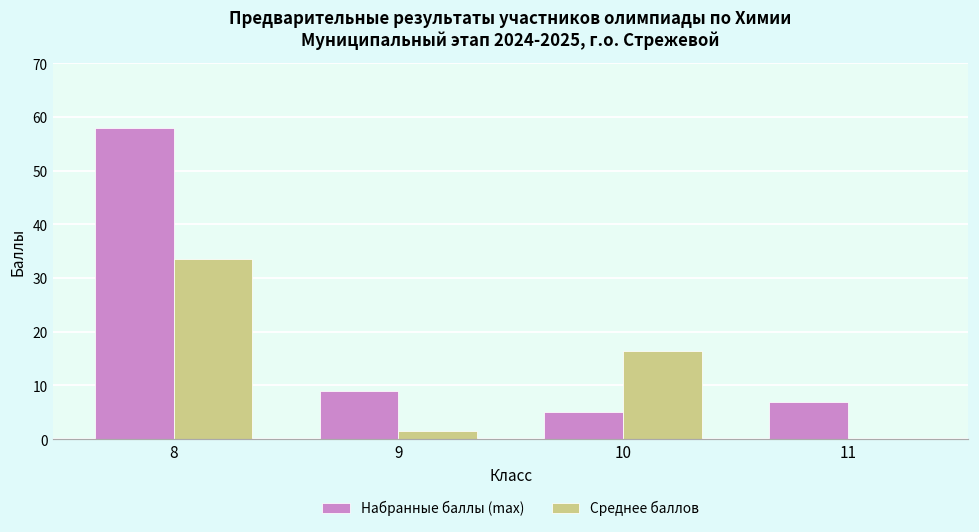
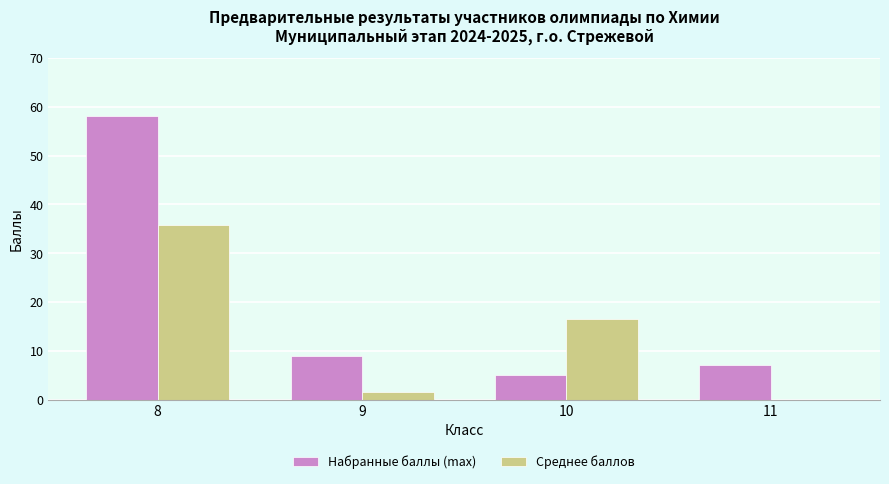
Среднее баллов, 8: 34 -> 36
